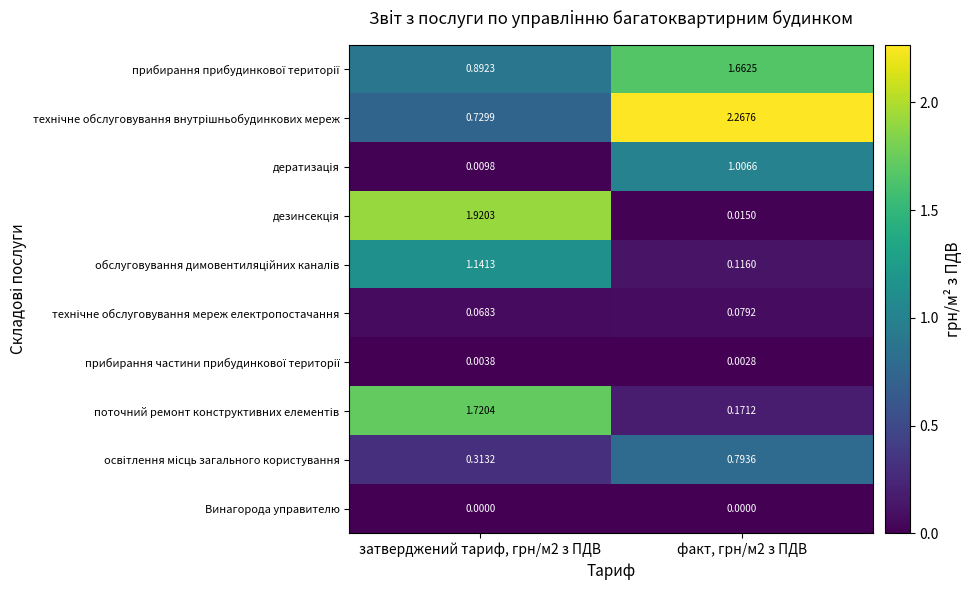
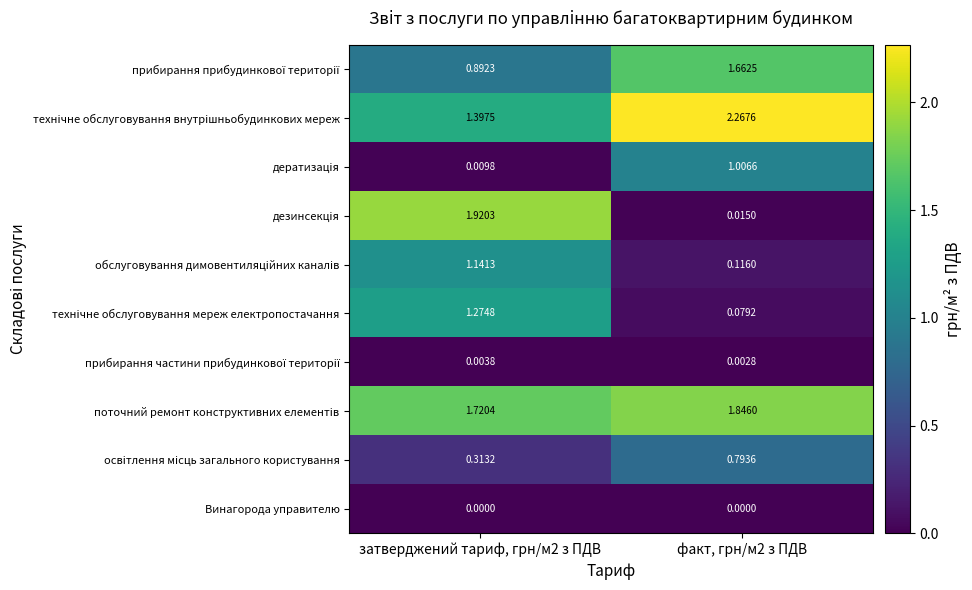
технічне обслуговування внутрішньобудинкових мереж, затверджений тариф, грн/м2 з ПДВ: 0.7299 -> 1.3975
технічне обслуговування мереж електропостачання, затверджений тариф, грн/м2 з ПДВ: 0.0683 -> 1.2748
поточний ремонт конструктивних елементів, факт, грн/м2 з ПДВ: 0.1712 -> 1.8460
